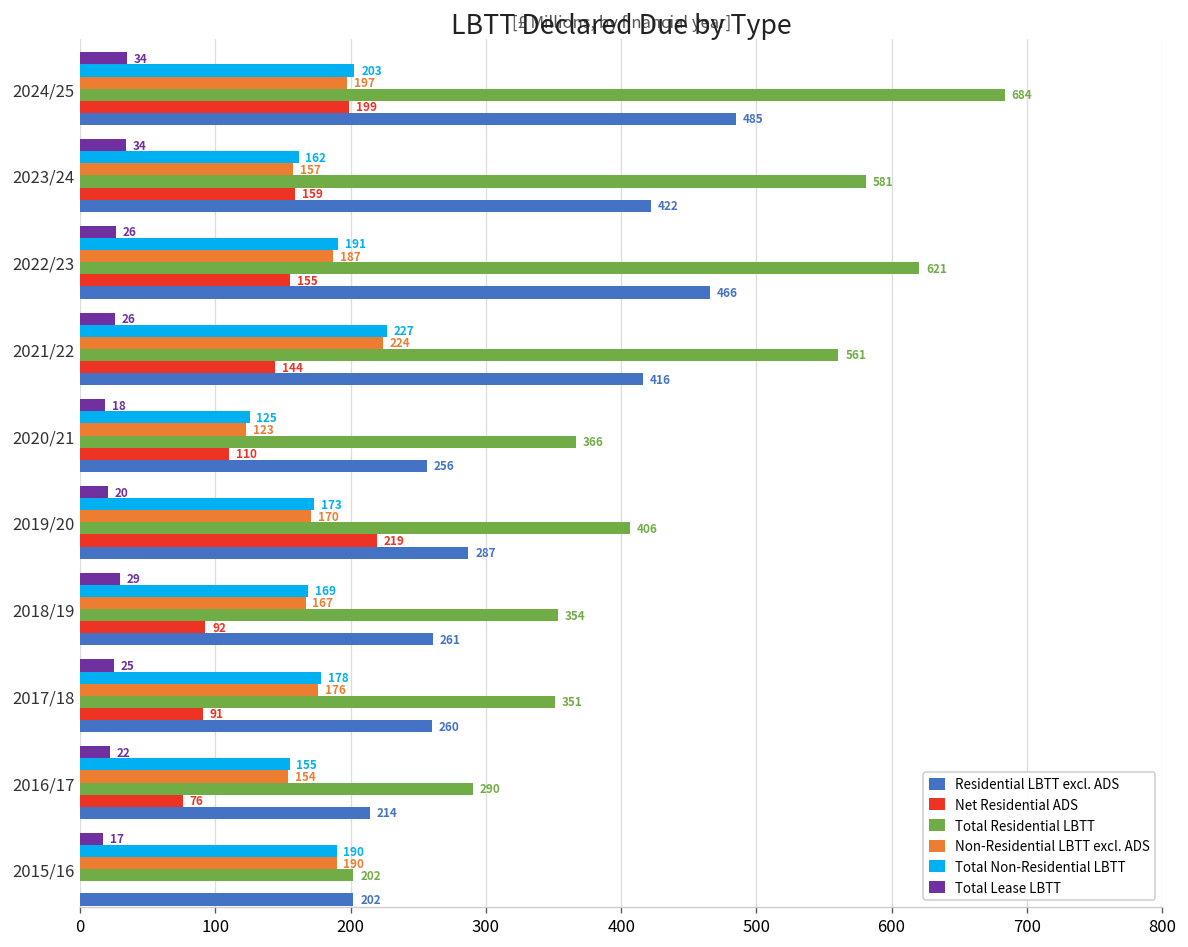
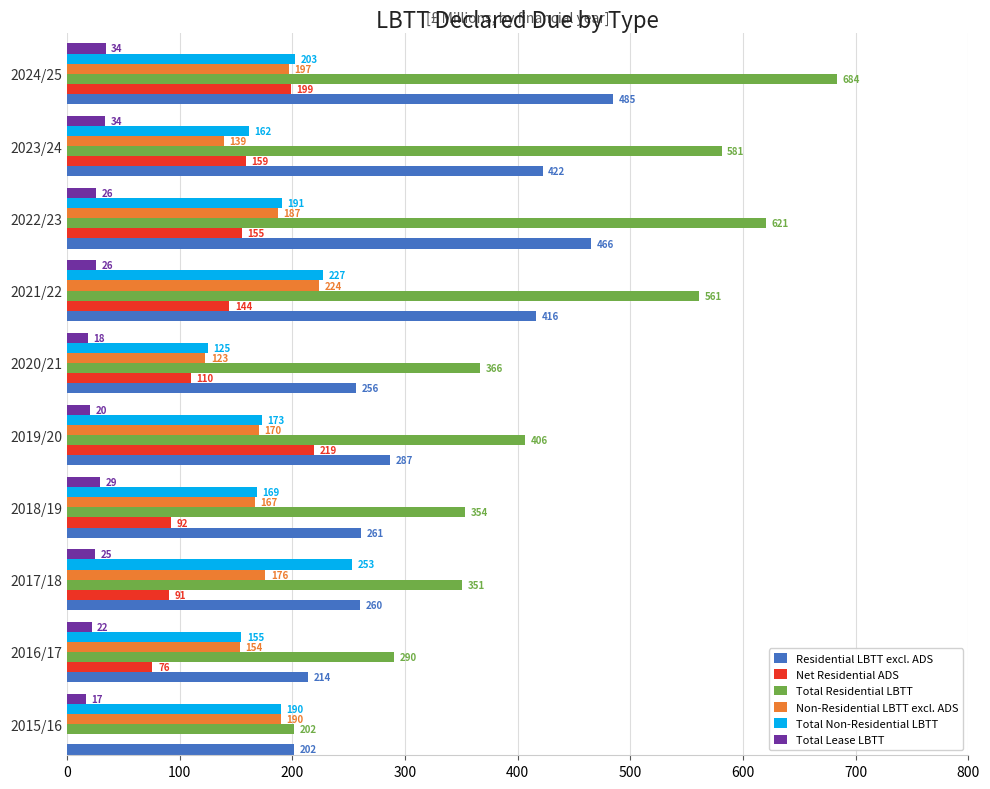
Non-Residential LBTT excl. ADS, 2023/24: 157 -> 139
Total Non-Residential LBTT, 2017/18: 178 -> 253
